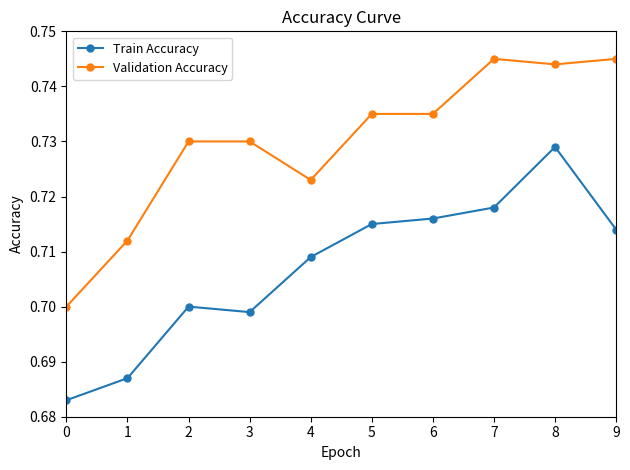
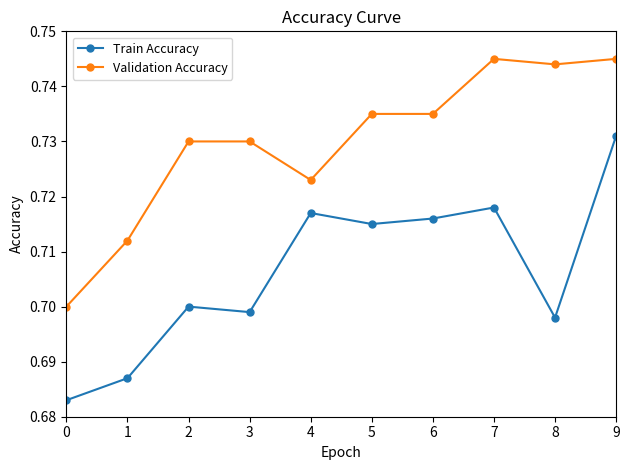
Train Accuracy, 4: 0.709 -> 0.717
Train Accuracy, 8: 0.729 -> 0.698
Train Accuracy, 9: 0.714 -> 0.731
